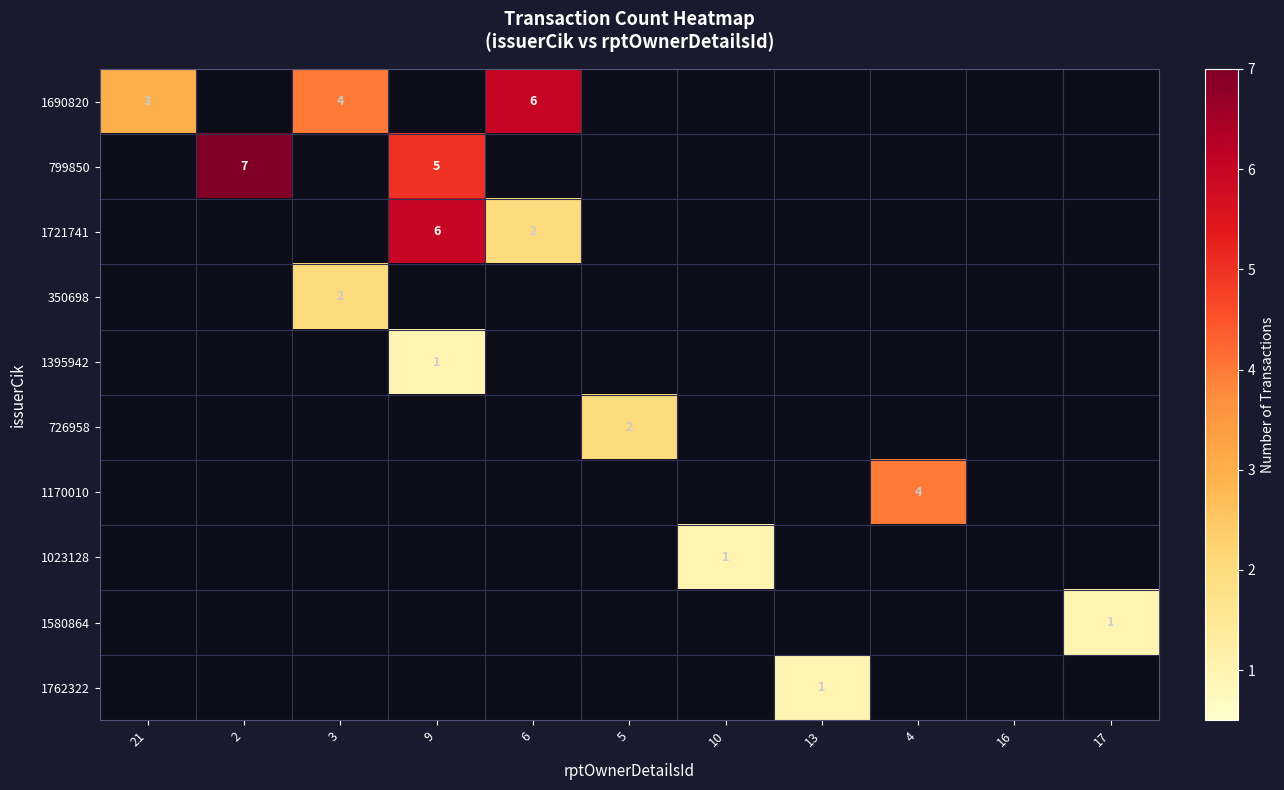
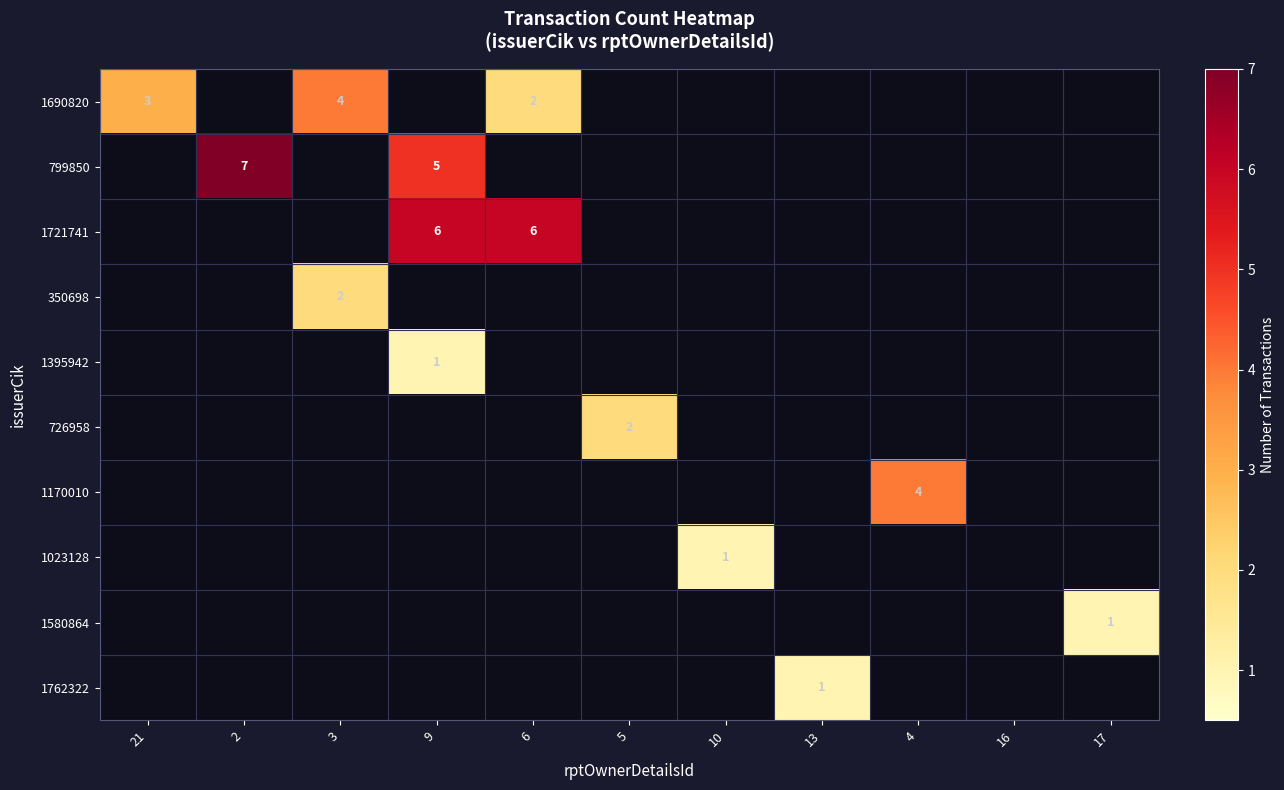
1690820, 6: 6 -> 2
1721741, 6: 2 -> 6
